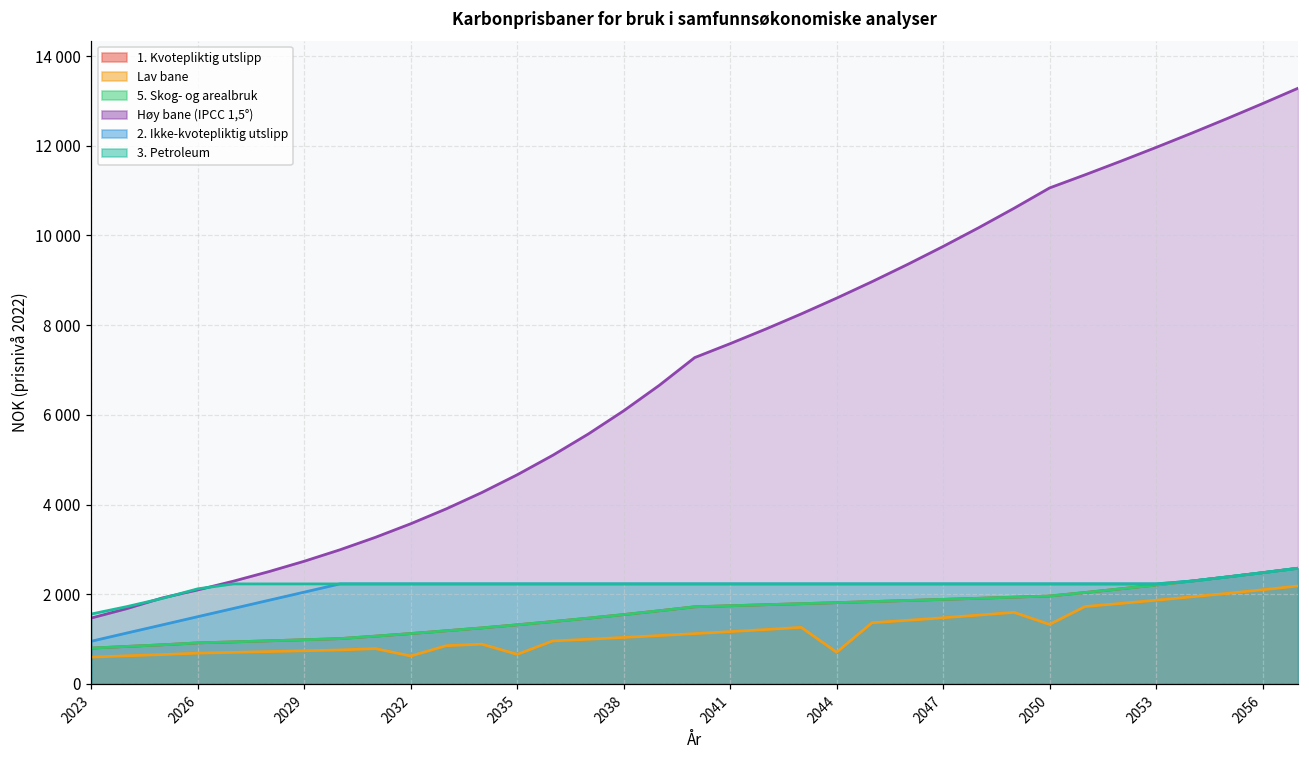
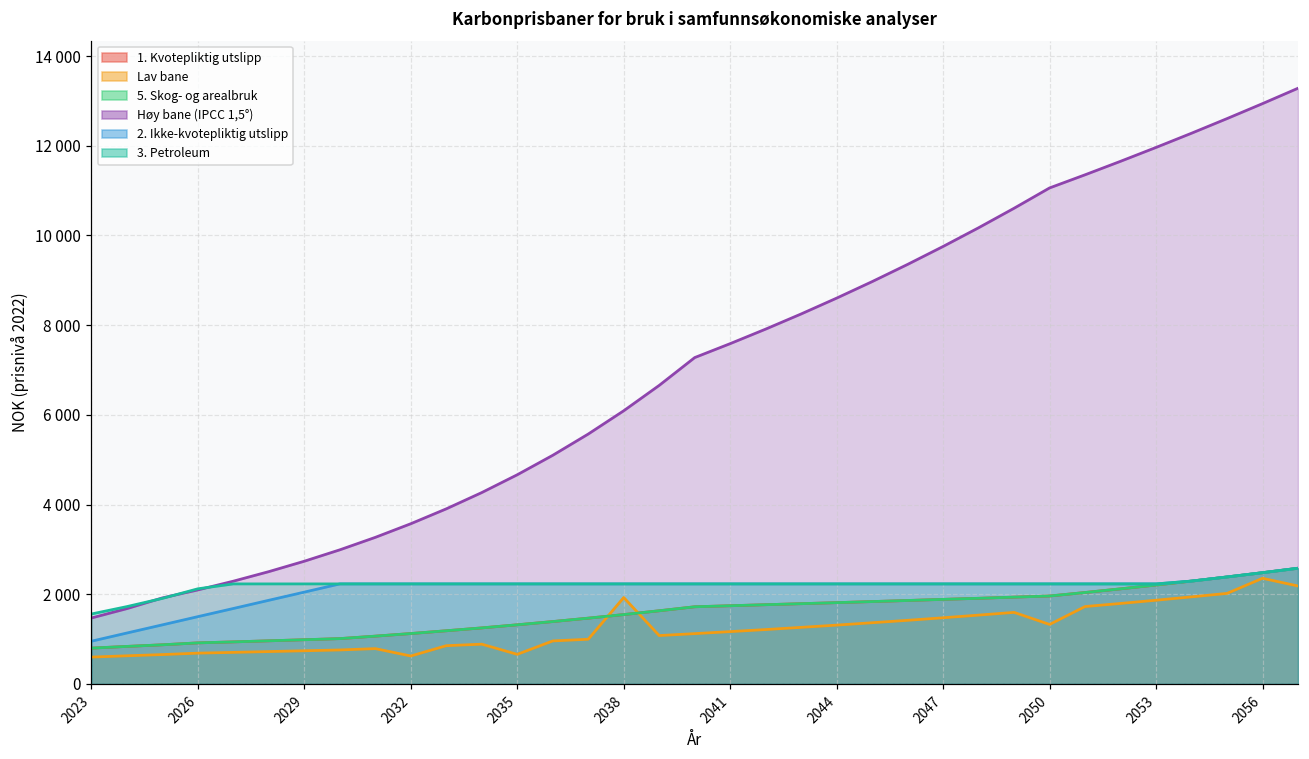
Lav bane, 2038: 1000 -> 1900
Lav bane, 2044: 700 -> 1300
Lav bane, 2056: 2100 -> 2400
